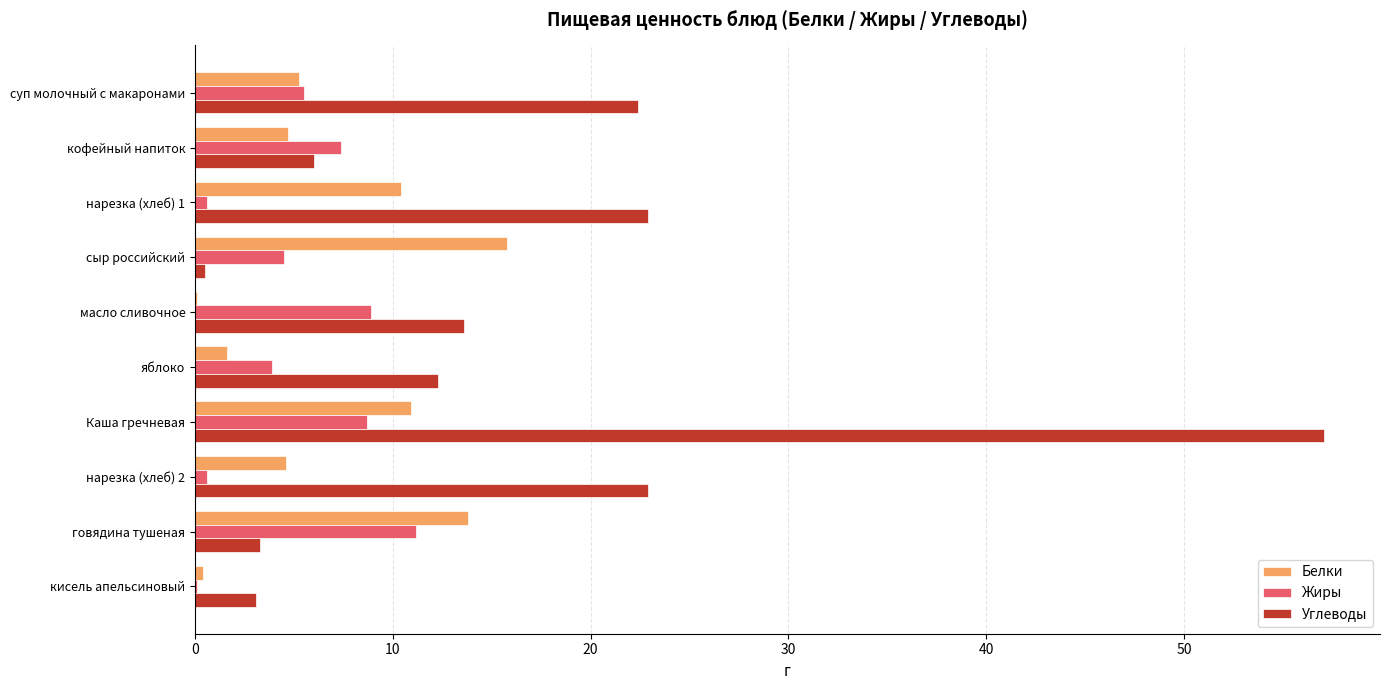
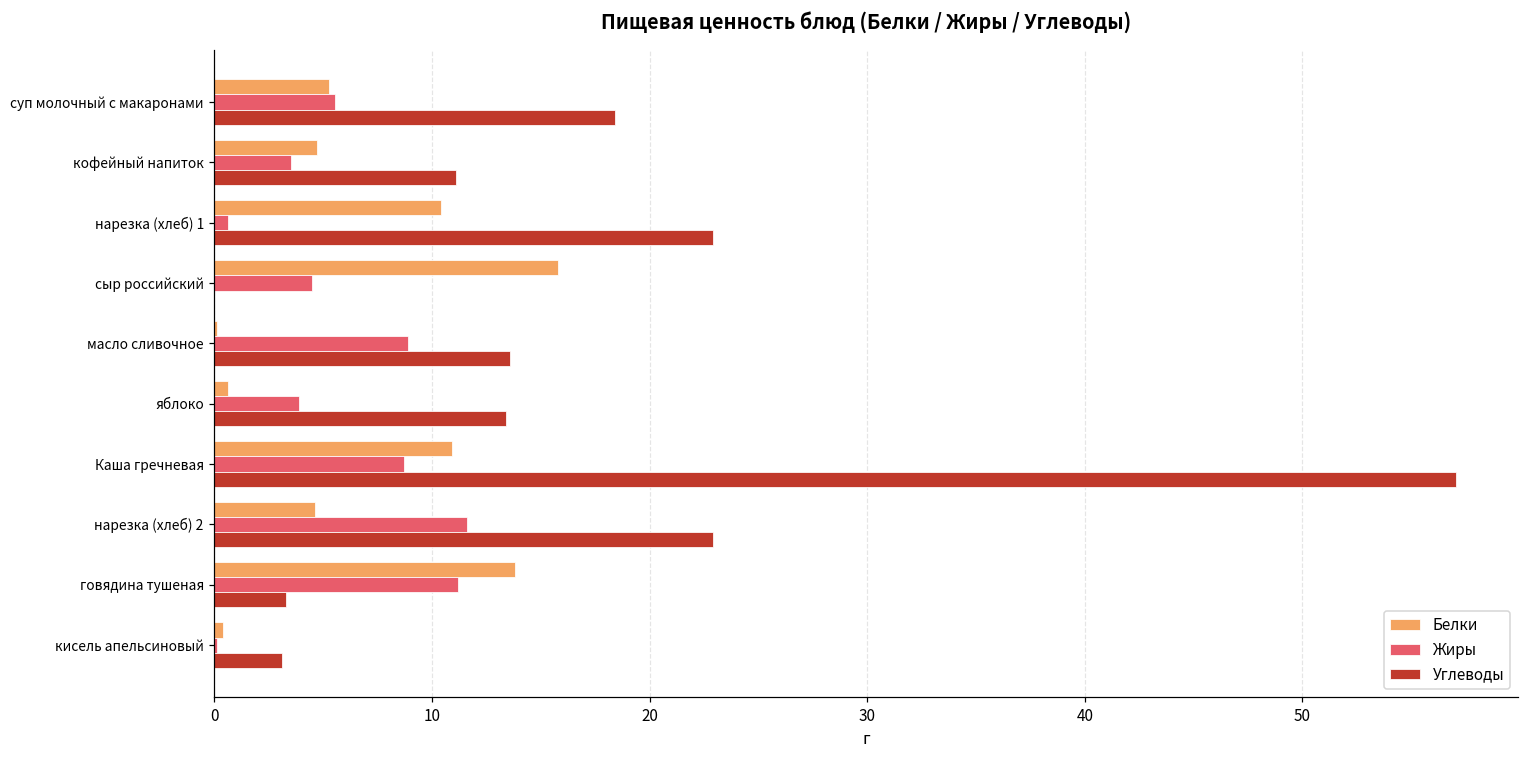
Углеводы, суп молочный с макаронами: 22.4 -> 18.4
Жиры, кофейный напиток: 7.4 -> 3.5
Углеводы, кофейный напиток: 6.0 -> 11.1
Углеводы, сыр российский: 0.5 -> 0.0
Белки, яблоко: 1.6 -> 0.6
Углеводы, яблоко: 12.3 -> 13.4
Жиры, нарезка (хлеб) 2: 0.6 -> 11.6
